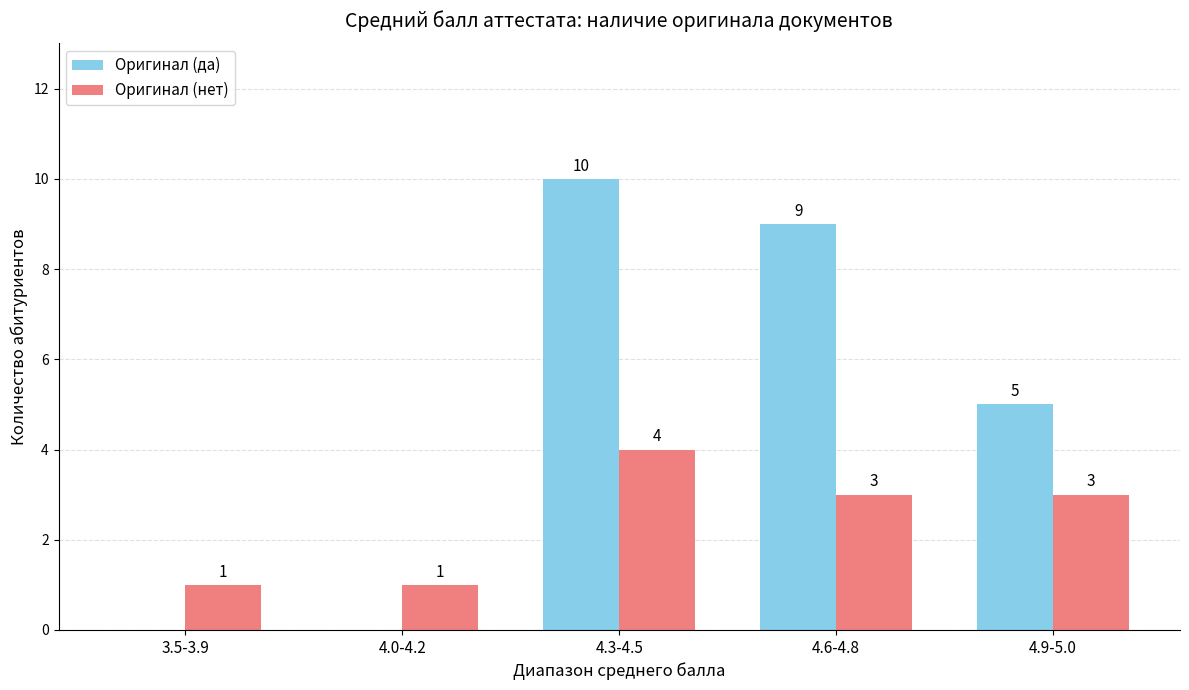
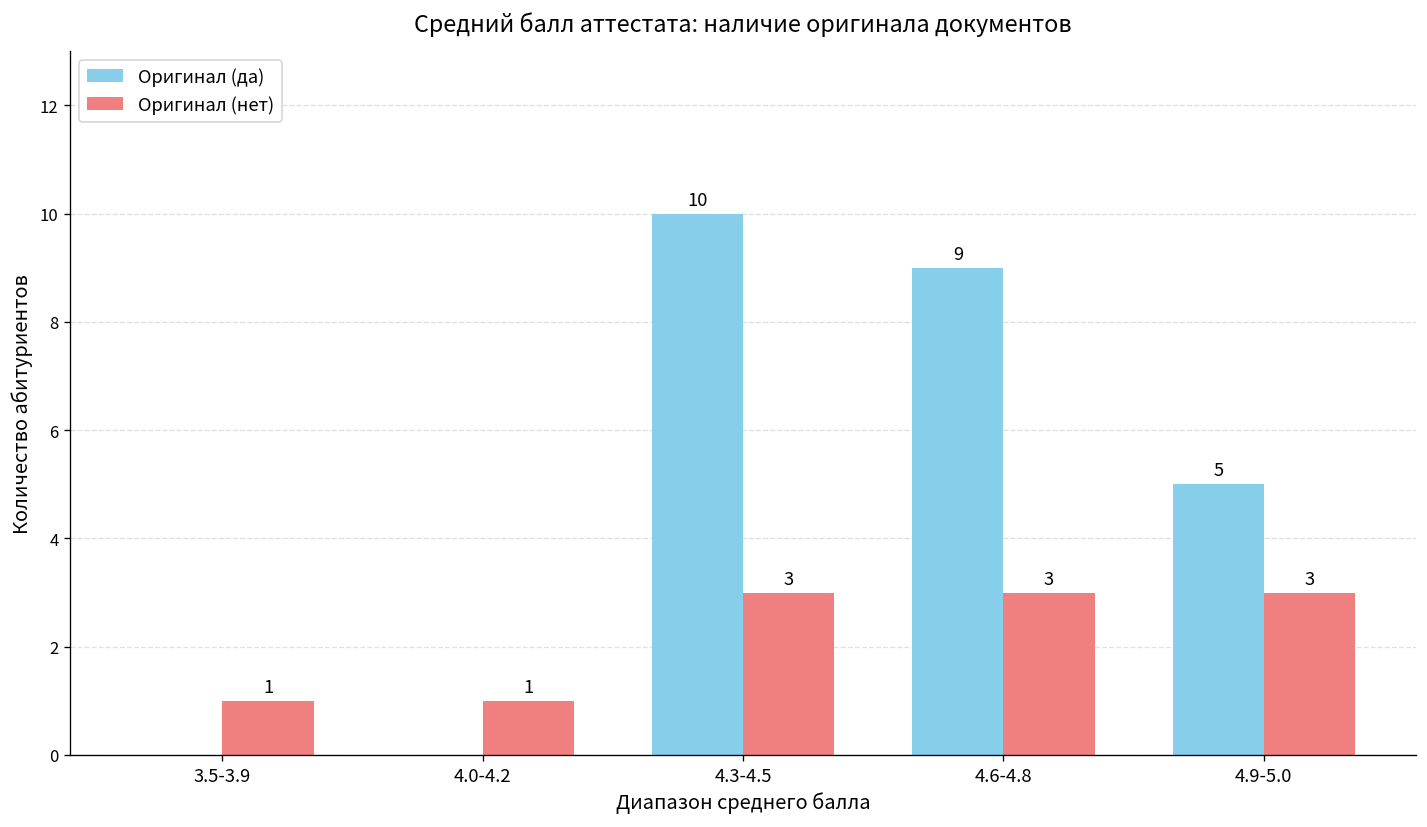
Оригинал (нет), 4.3-4.5: 4 -> 3
